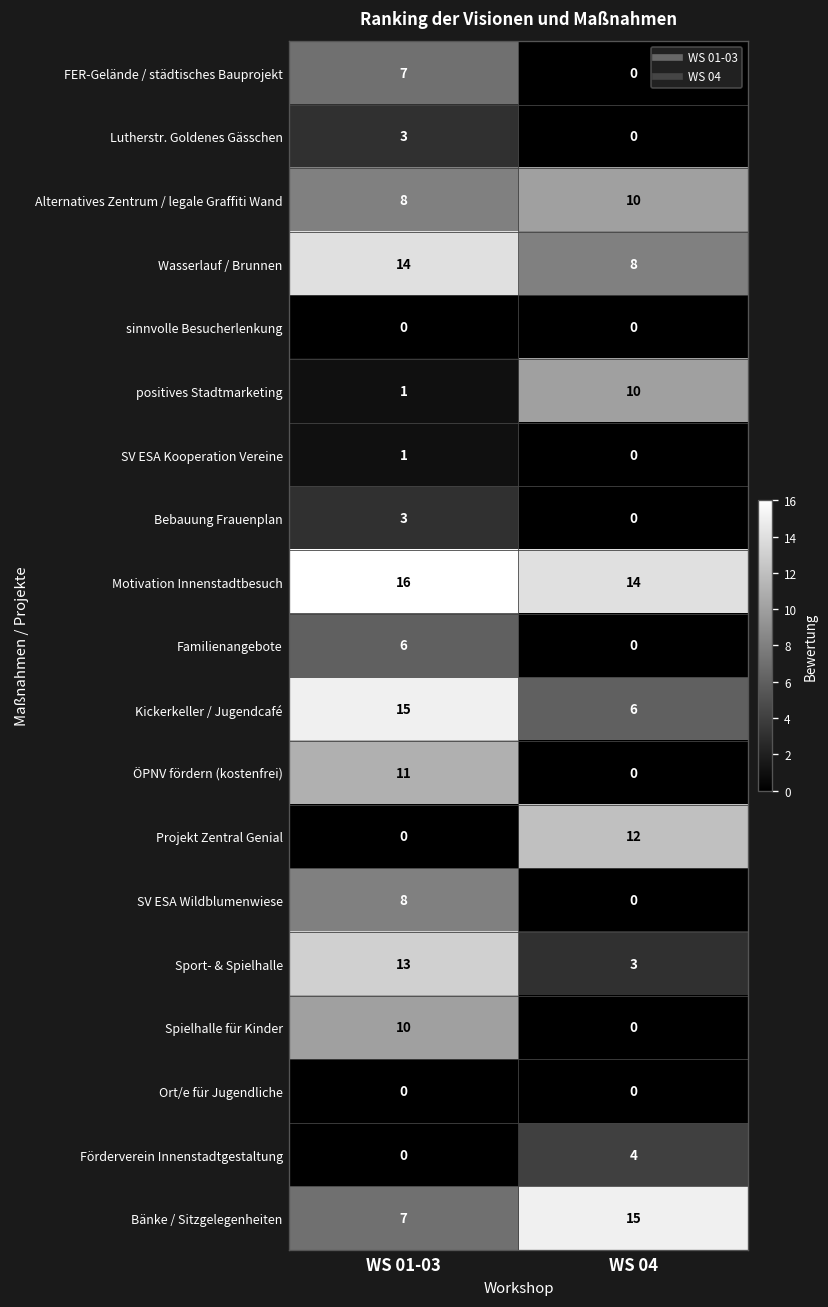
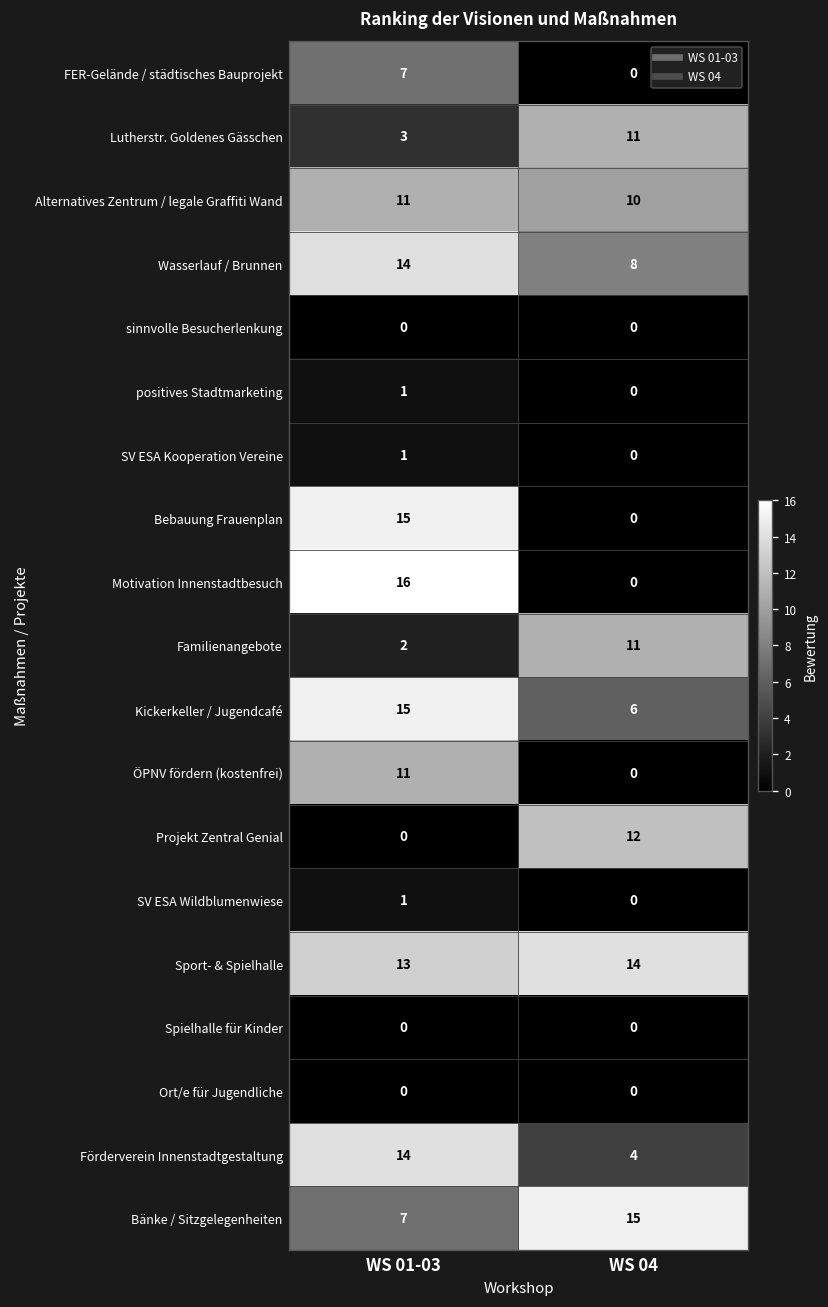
Lutherstr. Goldenes Gässchen, WS 04: 0 -> 11
Alternatives Zentrum / legale Graffiti Wand, WS 01-03: 8 -> 11
positives Stadtmarketing, WS 04: 10 -> 0
Bebauung Frauenplan, WS 01-03: 3 -> 15
Motivation Innenstadtbesuch, WS 04: 14 -> 0
Familienangebote, WS 01-03: 6 -> 2
Familienangebote, WS 04: 0 -> 11
SV ESA Wildblumenwiese, WS 01-03: 8 -> 1
Sport- & Spielhalle, WS 04: 3 -> 14
Spielhalle für Kinder, WS 01-03: 10 -> 0
Förderverein Innenstadtgestaltung, WS 01-03: 0 -> 14
